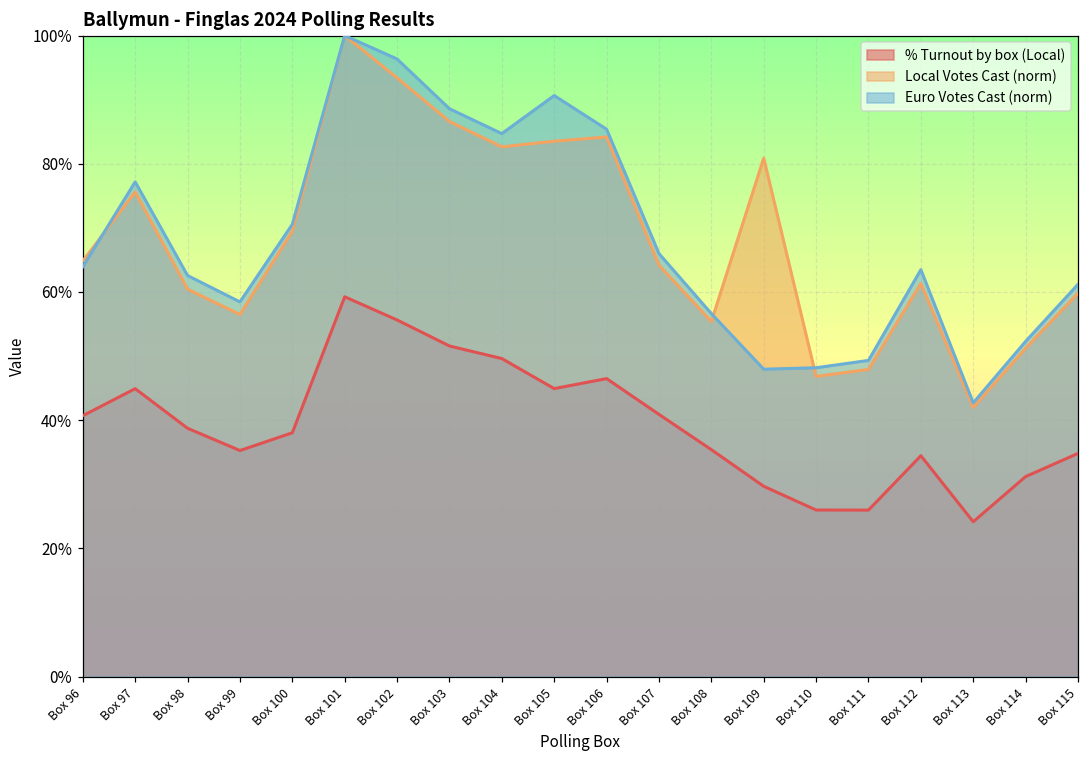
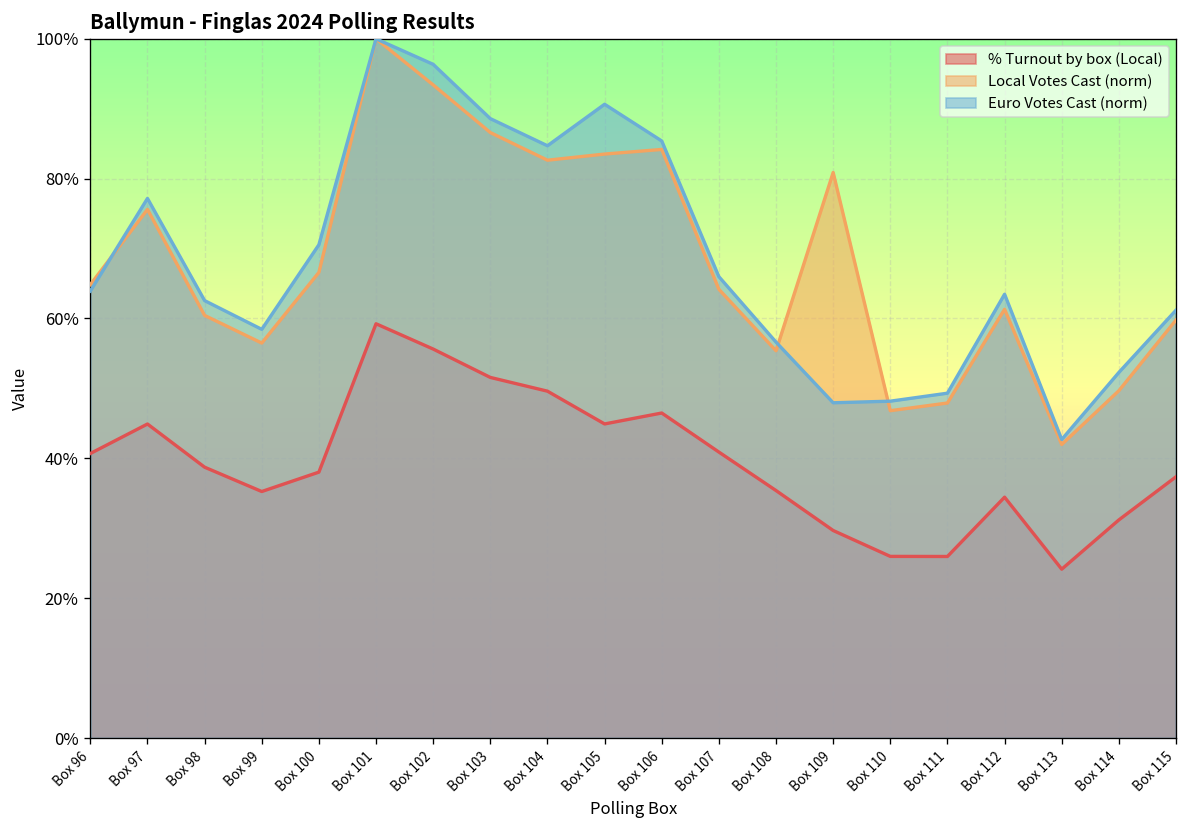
Local Votes Cast (norm), Box 100: 69% -> 67%
Local Votes Cast (norm), Box 114: 51% -> 50%
% Turnout by box (Local), Box 115: 35% -> 37%
